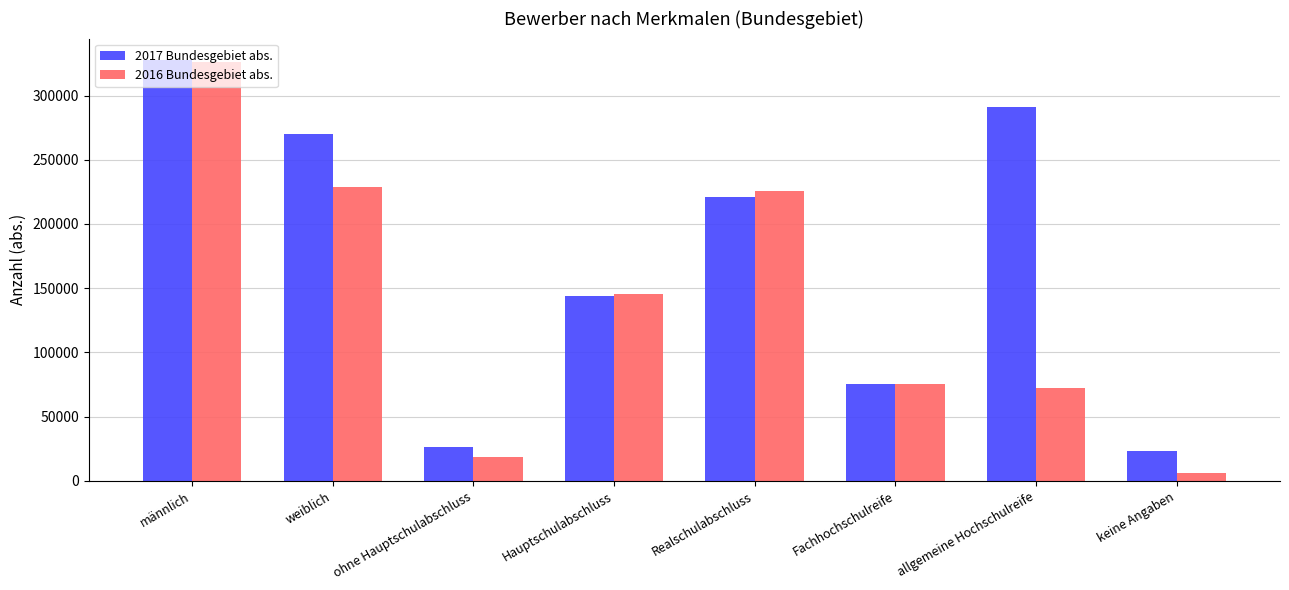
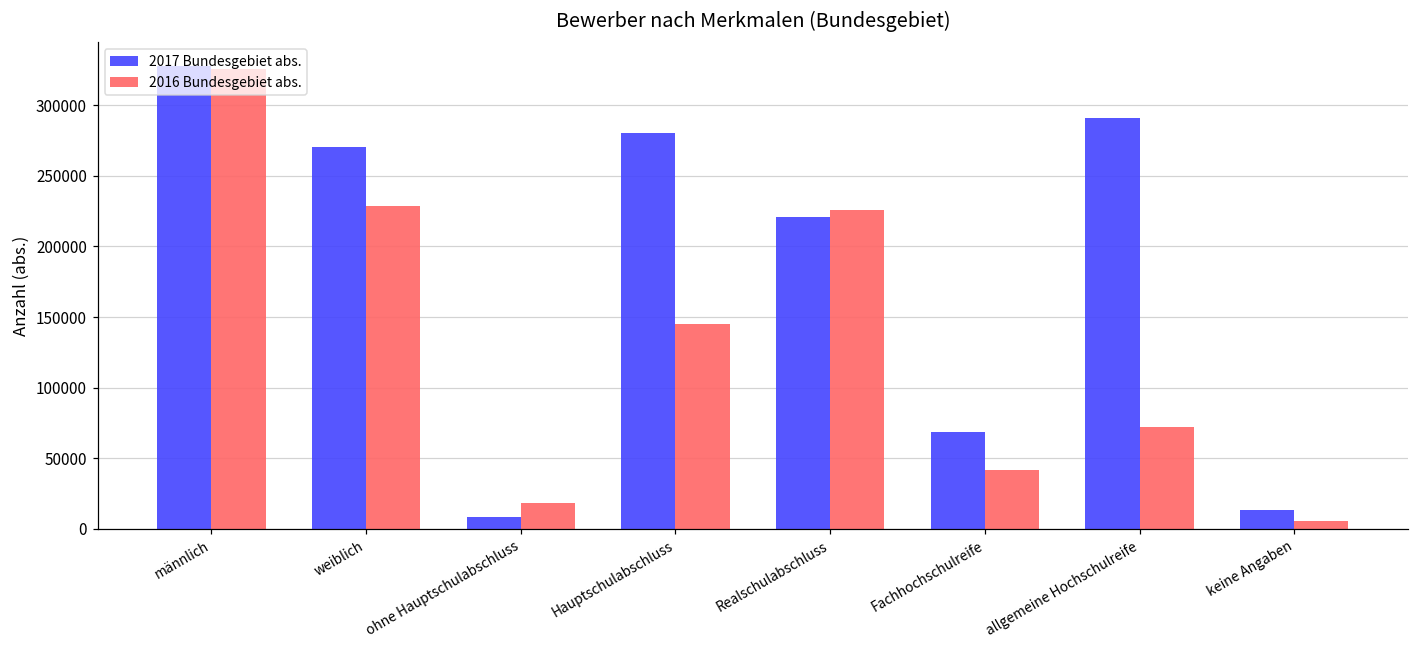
2017 Bundesgebiet abs., ohne Hauptschulabschluss: 26000 -> 9000
2017 Bundesgebiet abs., Hauptschulabschluss: 144000 -> 280000
2017 Bundesgebiet abs., Fachhochschulreife: 75000 -> 69000
2016 Bundesgebiet abs., Fachhochschulreife: 76000 -> 42000
2017 Bundesgebiet abs., keine Angaben: 24000 -> 13000
